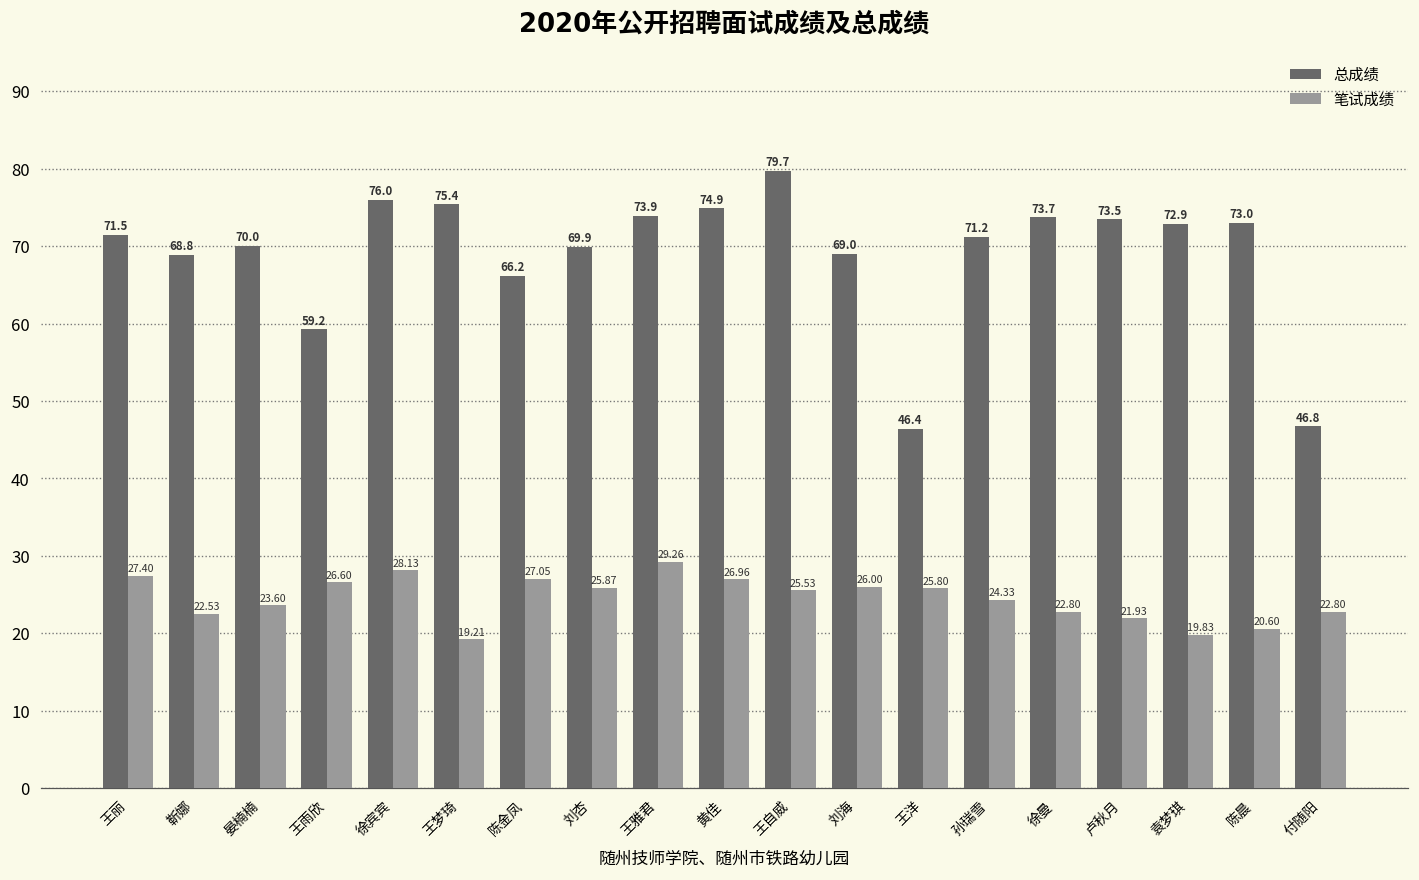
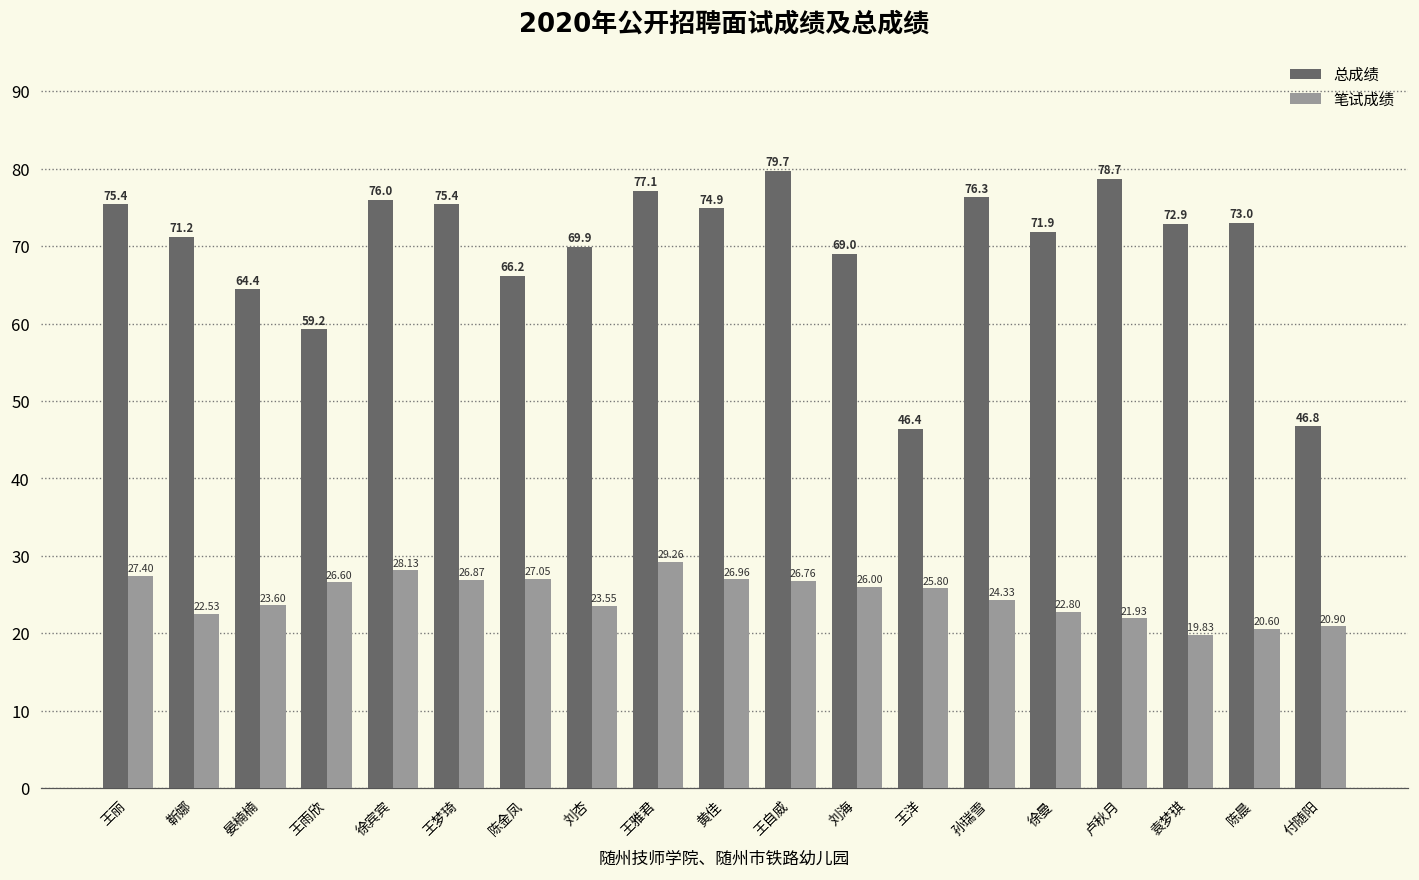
总成绩, 王丽: 71.5 -> 75.4
总成绩, 靳娜: 68.8 -> 71.2
总成绩, 晏楠楠: 70.0 -> 64.4
笔试成绩, 王梦琦: 19.21 -> 26.87
笔试成绩, 刘杏: 25.87 -> 23.55
总成绩, 王雅君: 73.9 -> 77.1
笔试成绩, 王自威: 25.53 -> 26.76
总成绩, 孙瑞雪: 71.2 -> 76.3
总成绩, 徐曼: 73.7 -> 71.9
总成绩, 卢秋月: 73.5 -> 78.7
笔试成绩, 付随阳: 22.80 -> 20.90
